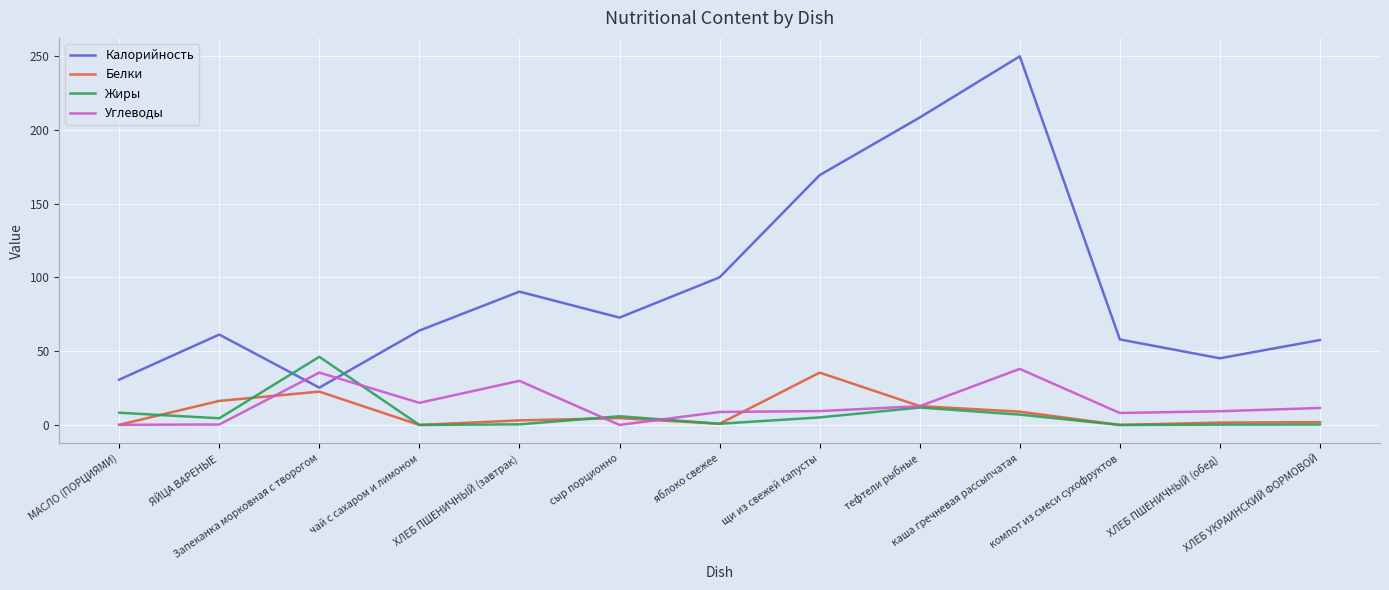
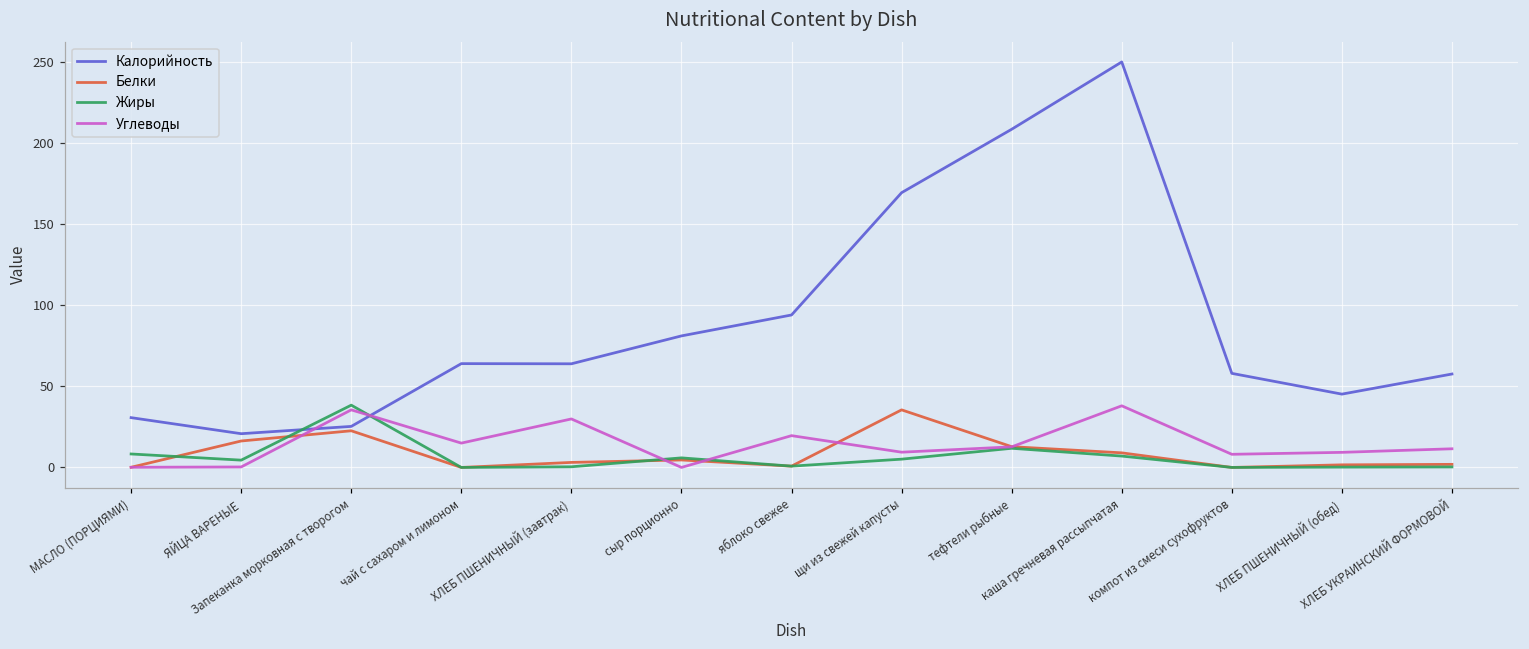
Калорийность, ЯЙЦА ВАРЕНЫЕ: 61 -> 21
Жиры, Запеканка морковная с творогом: 46 -> 38
Калорийность, ХЛЕБ ПШЕНИЧНЫЙ (завтрак): 90 -> 64
Калорийность, сыр порционно: 73 -> 81
Калорийность, яблоко свежее: 100 -> 94
Углеводы, яблоко свежее: 9 -> 20
